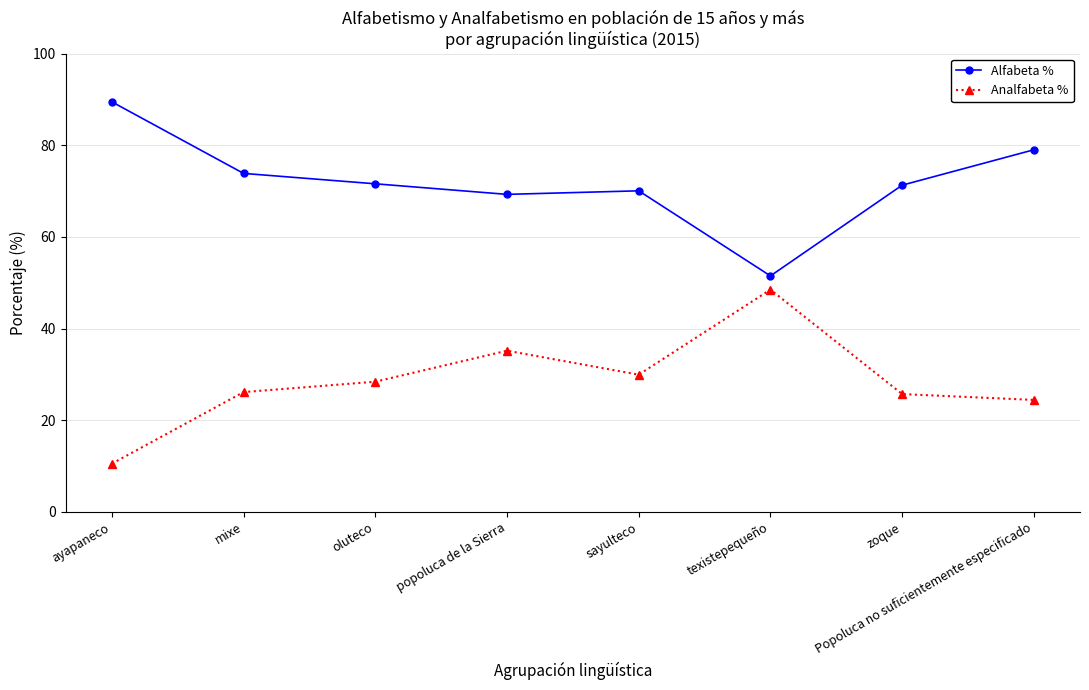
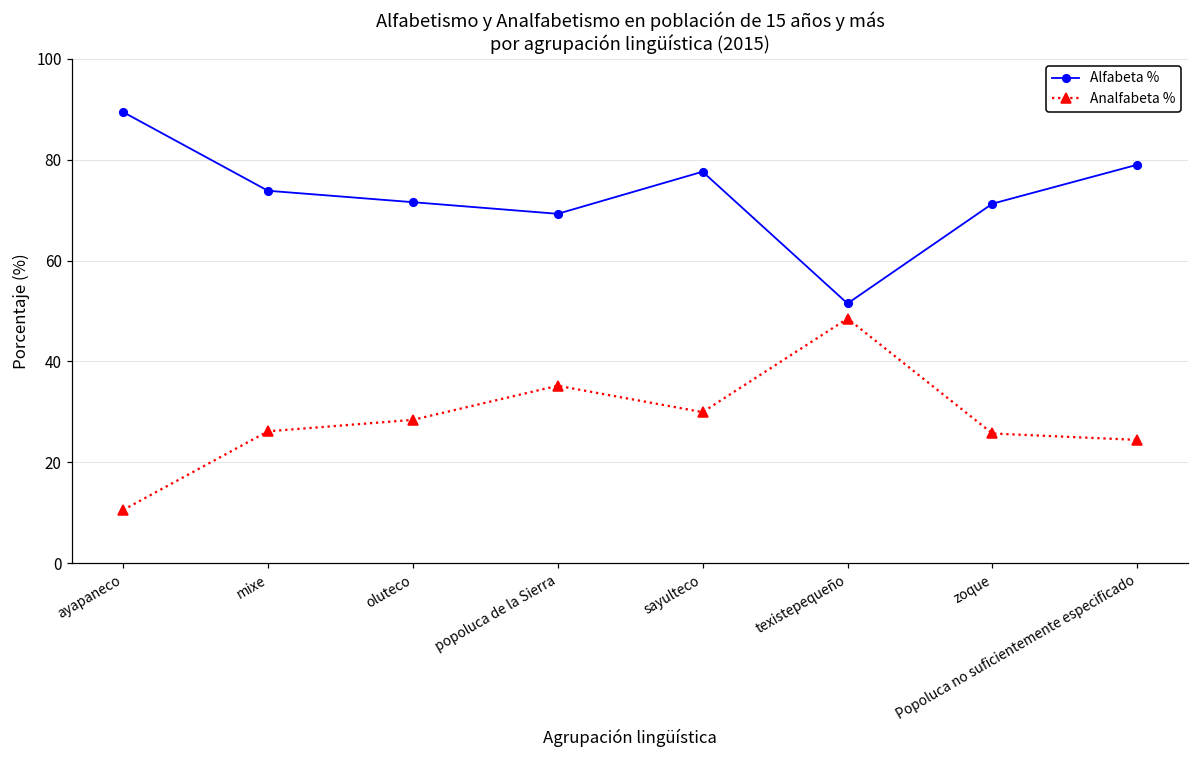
Alfabeta %, sayulteco: 70 -> 78
